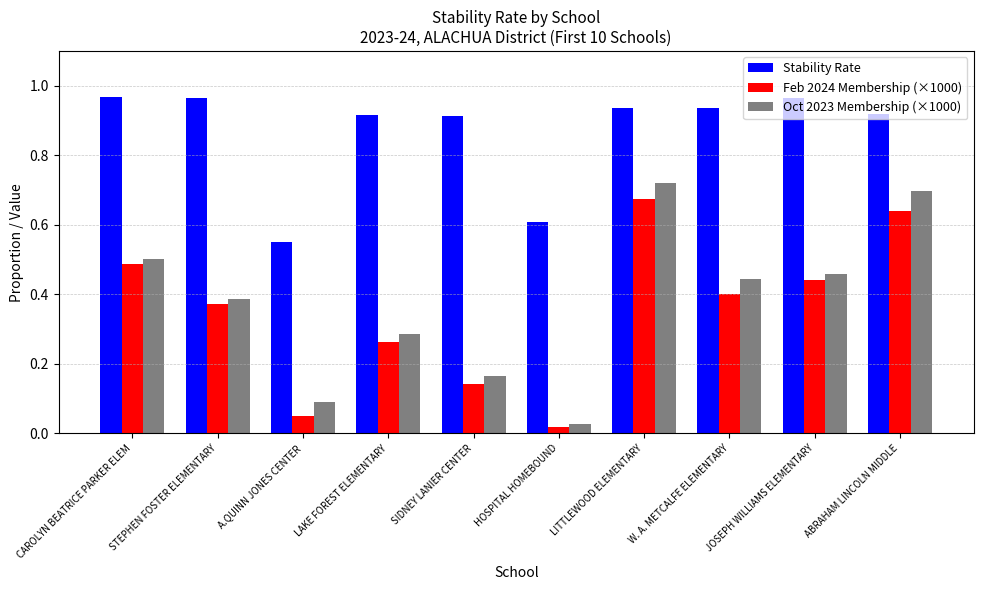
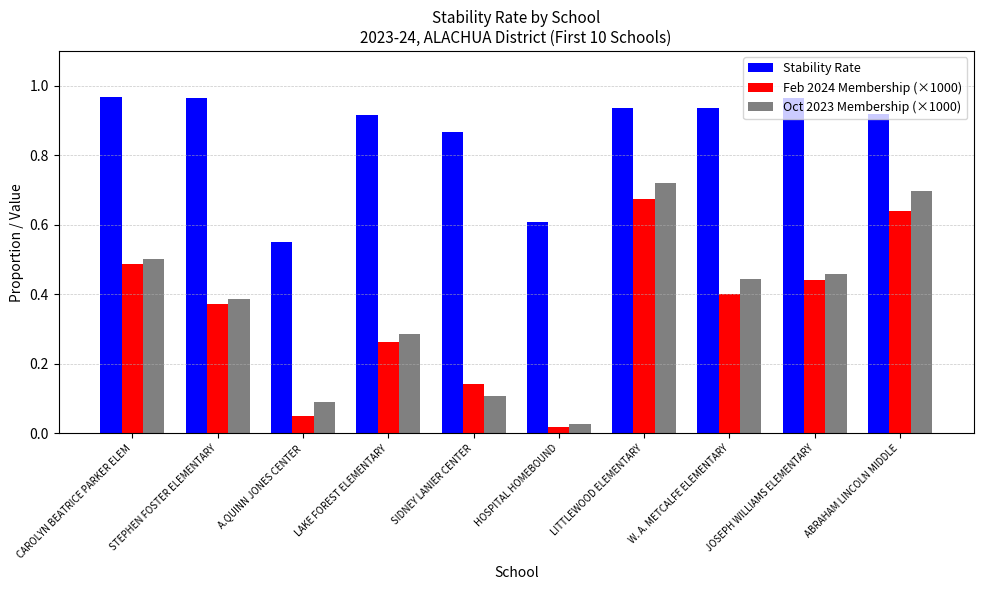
Stability Rate, SIDNEY LANIER CENTER: 0.91 -> 0.87
Oct 2023 Membership (×1000), SIDNEY LANIER CENTER: 0.17 -> 0.11
